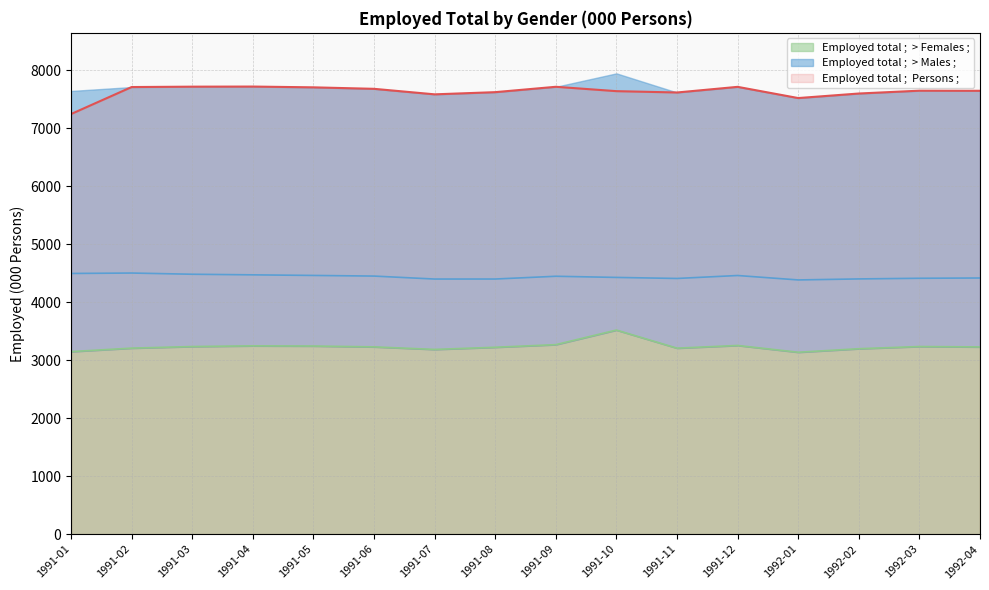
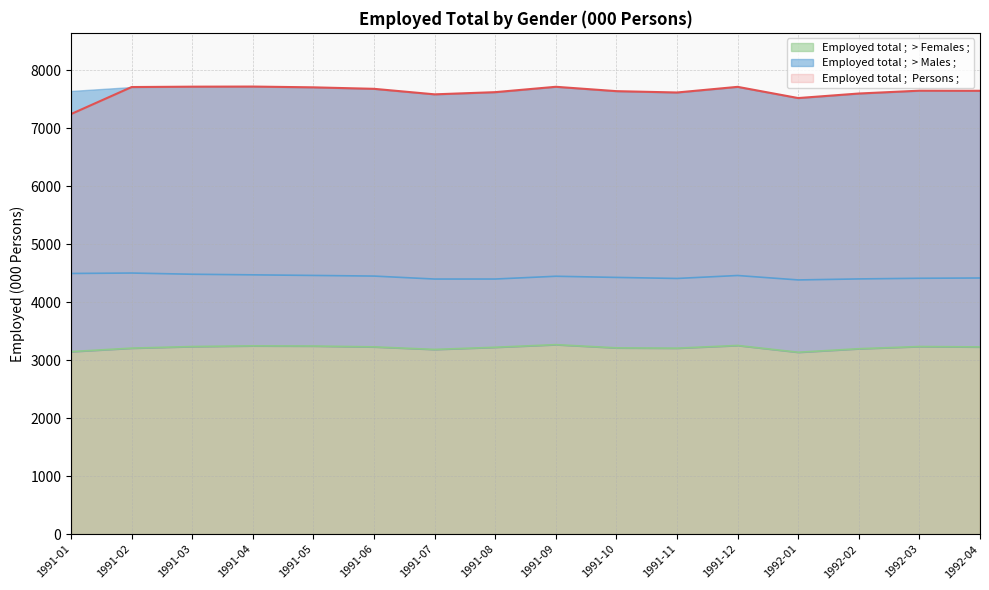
Employed total ; > Females ;, 1991-10: 3500 -> 3200
